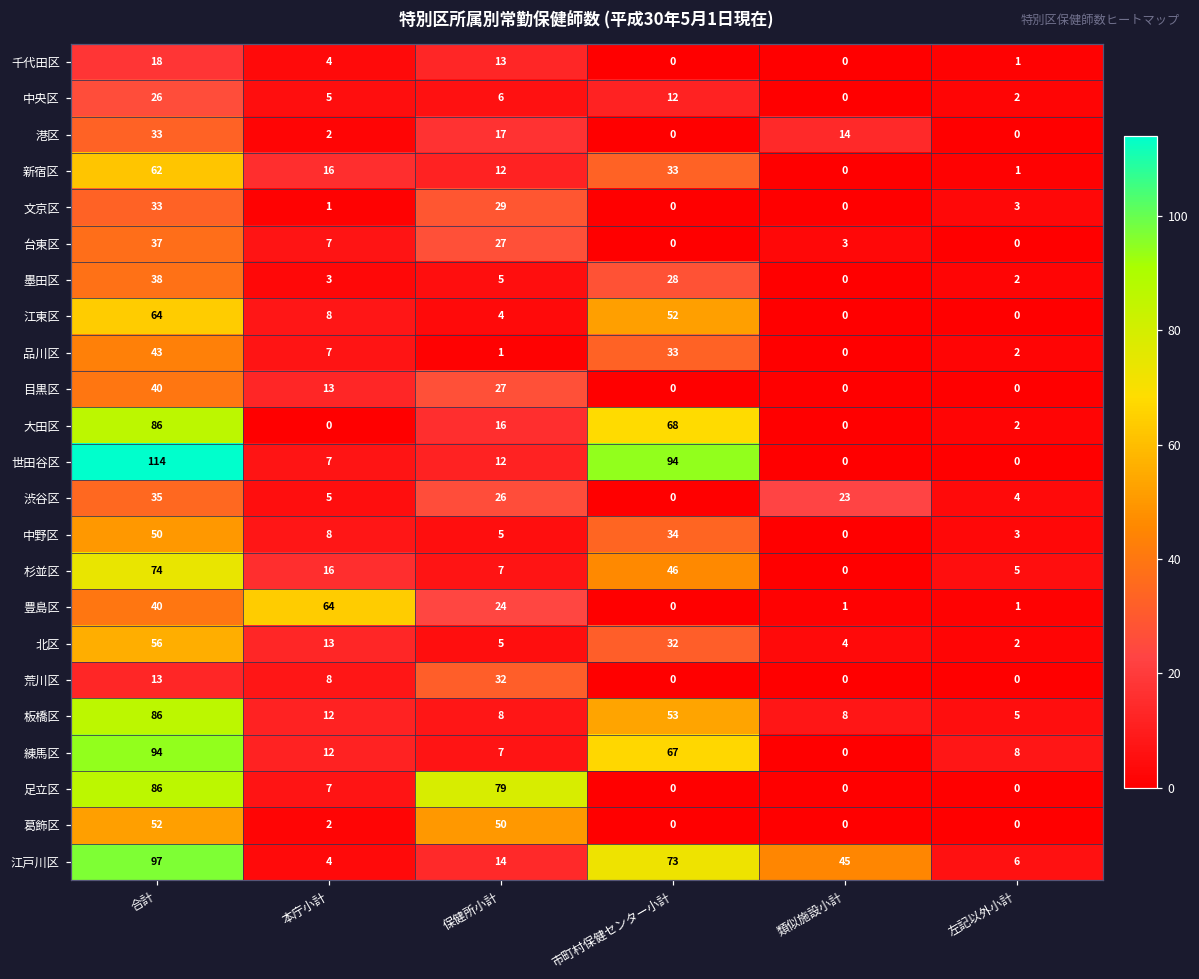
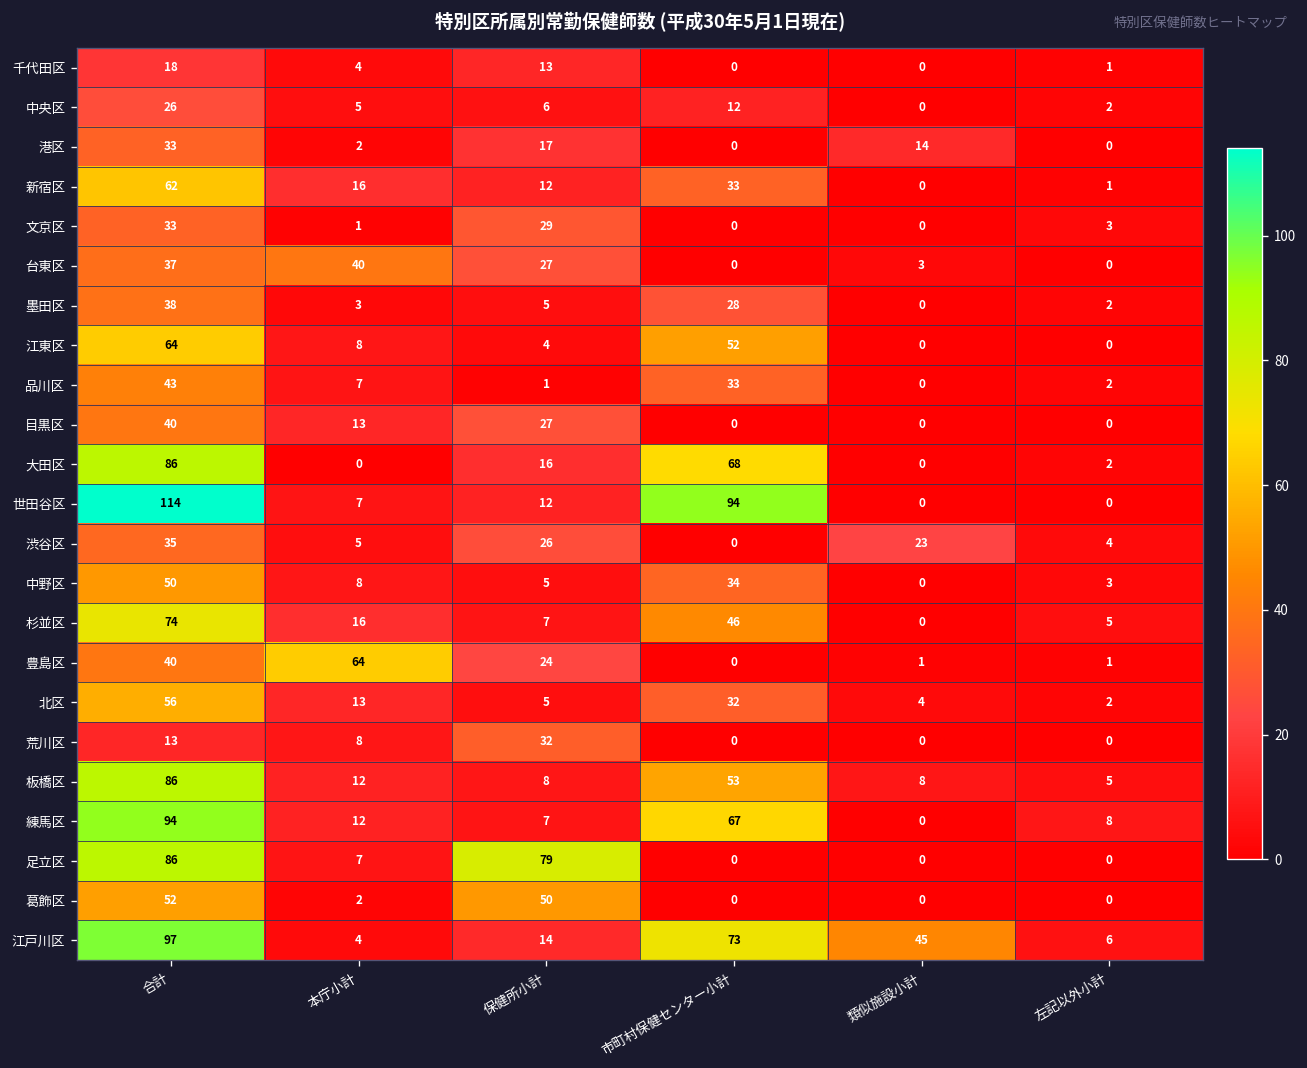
台東区, 本庁小計: 7 -> 40
